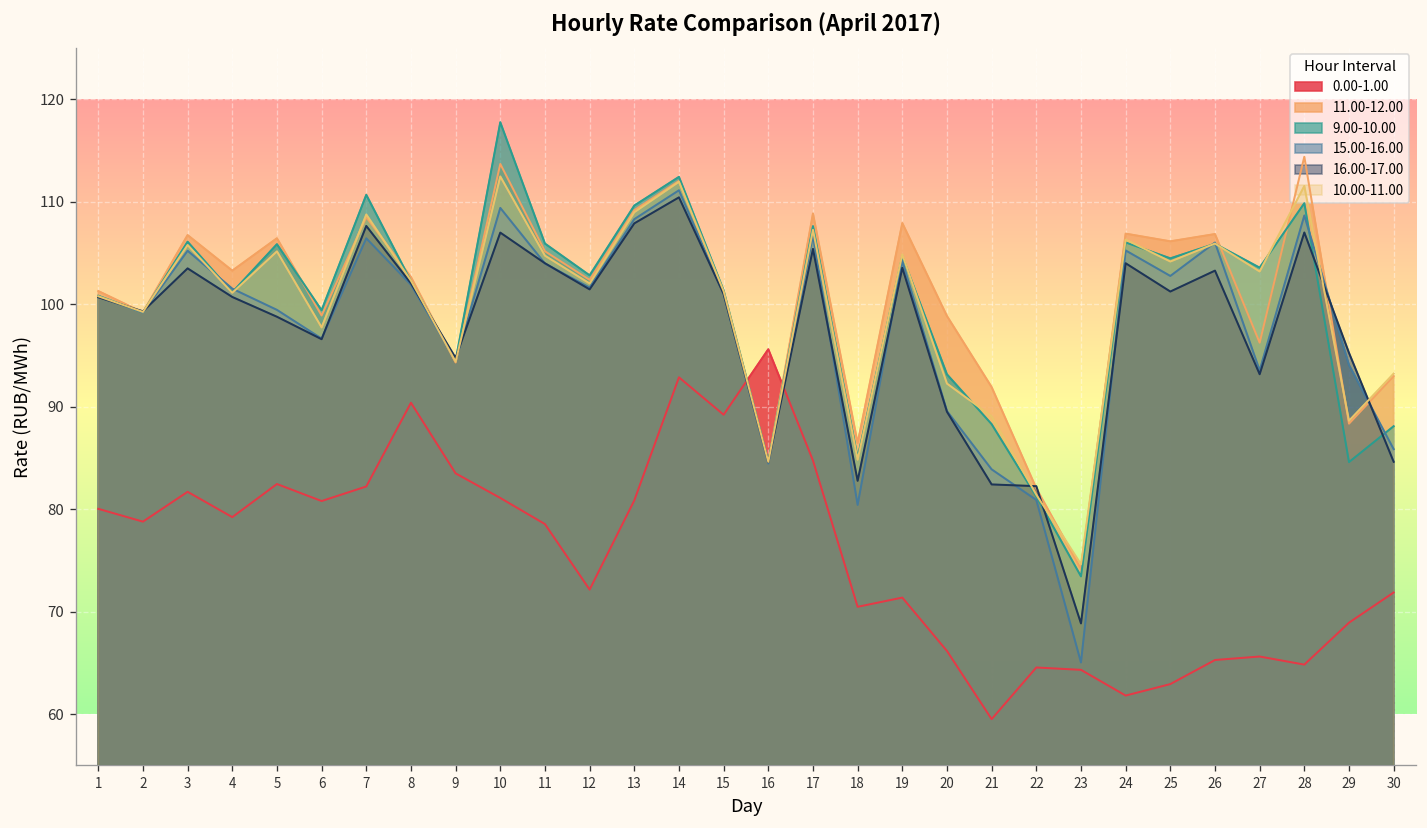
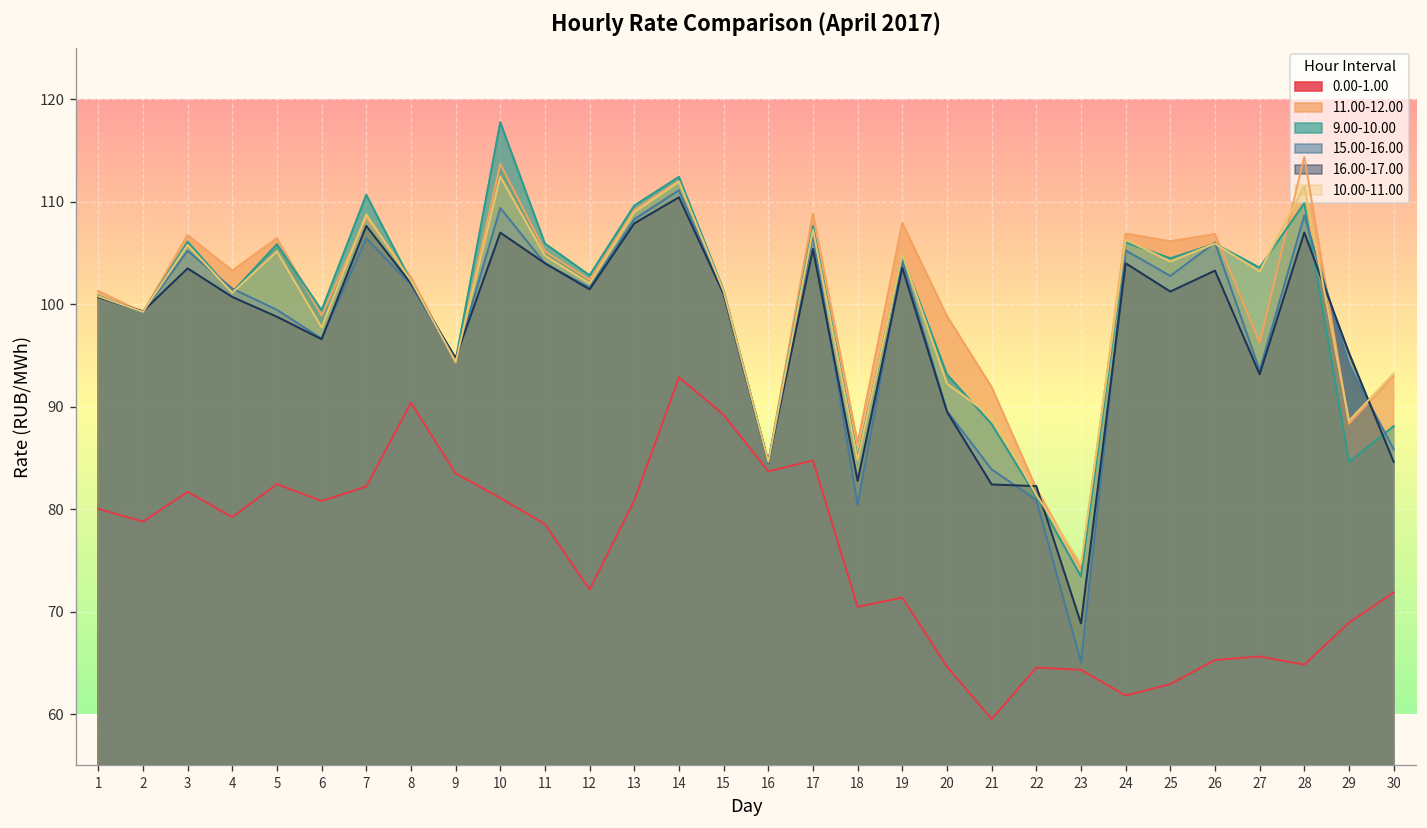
0.00-1.00, 16: 96 -> 84
0.00-1.00, 20: 66 -> 65
